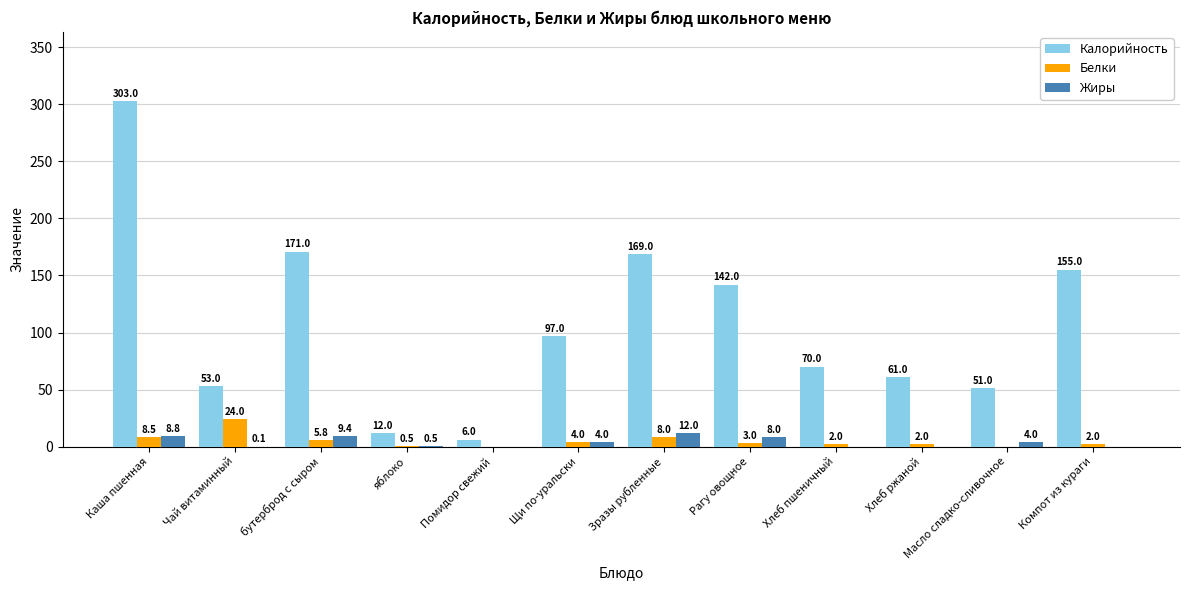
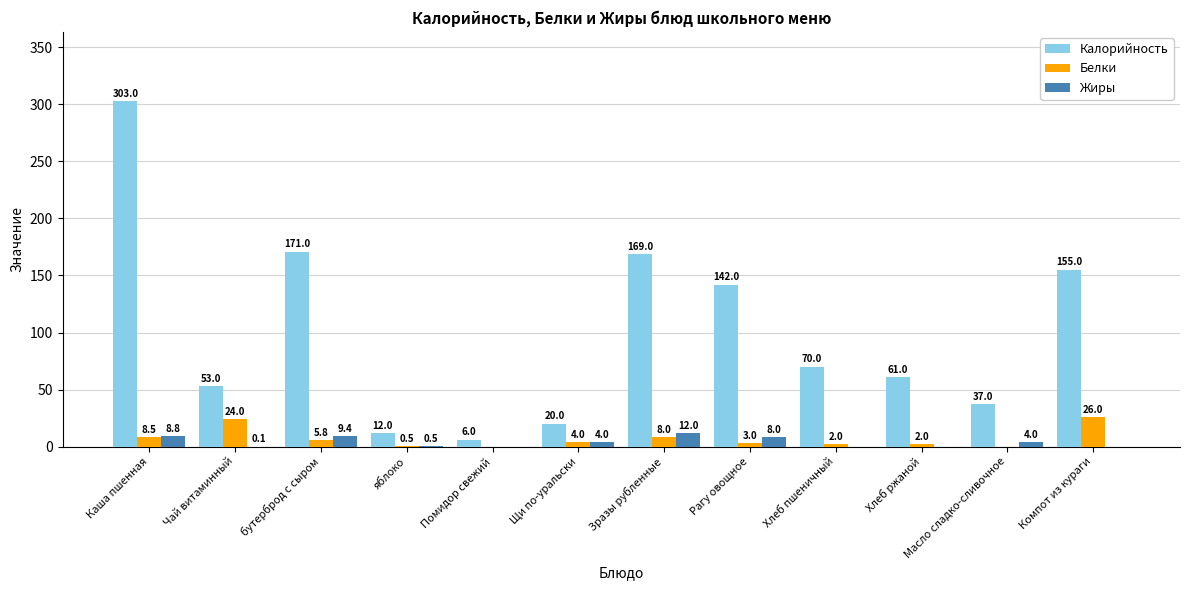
Калорийность, Щи по-уральски: 97.0 -> 20.0
Калорийность, Масло сладко-сливочное: 51.0 -> 37.0
Белки, Компот из кураги: 2.0 -> 26.0
